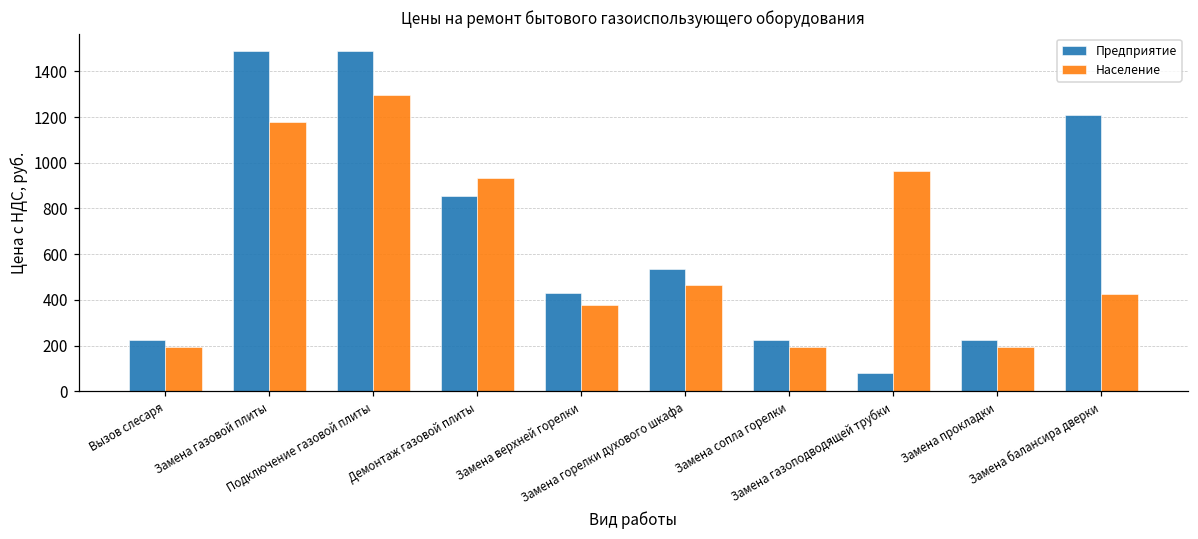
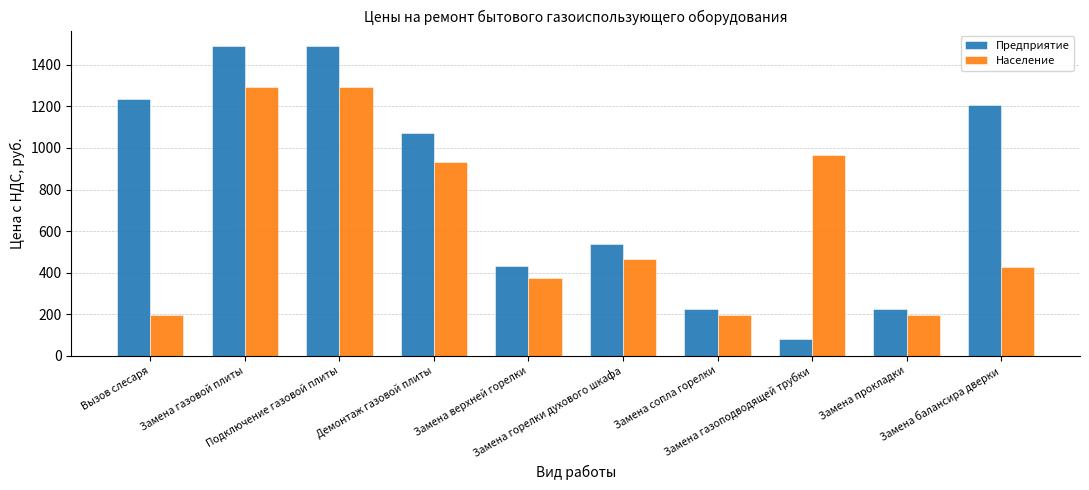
Предприятие, Вызов слесаря: 220 -> 1240
Население, Замена газовой плиты: 1180 -> 1300
Предприятие, Демонтаж газовой плиты: 860 -> 1070
